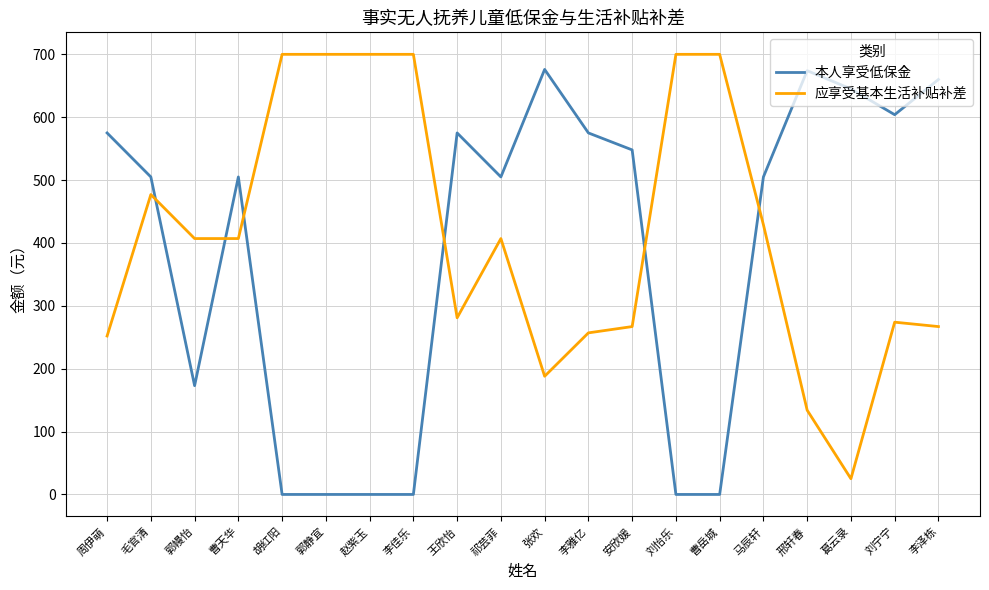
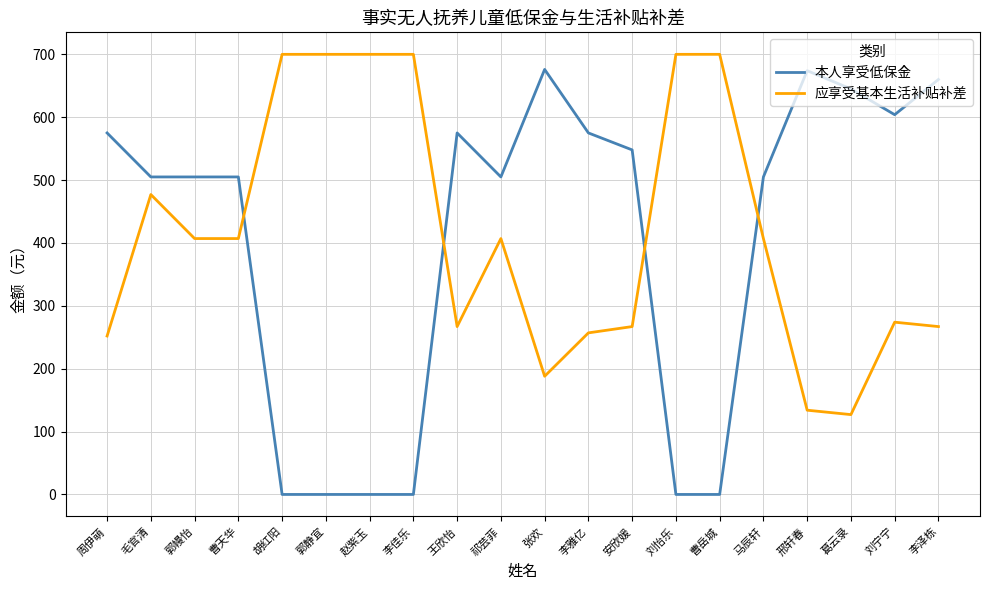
本人享受低保金, 郭幔怡: 170 -> 510
应享受基本生活补贴补差, 王欣怡: 280 -> 270
应享受基本生活补贴补差, 马辰轩: 430 -> 410
应享受基本生活补贴补差, 葛云录: 30 -> 130
